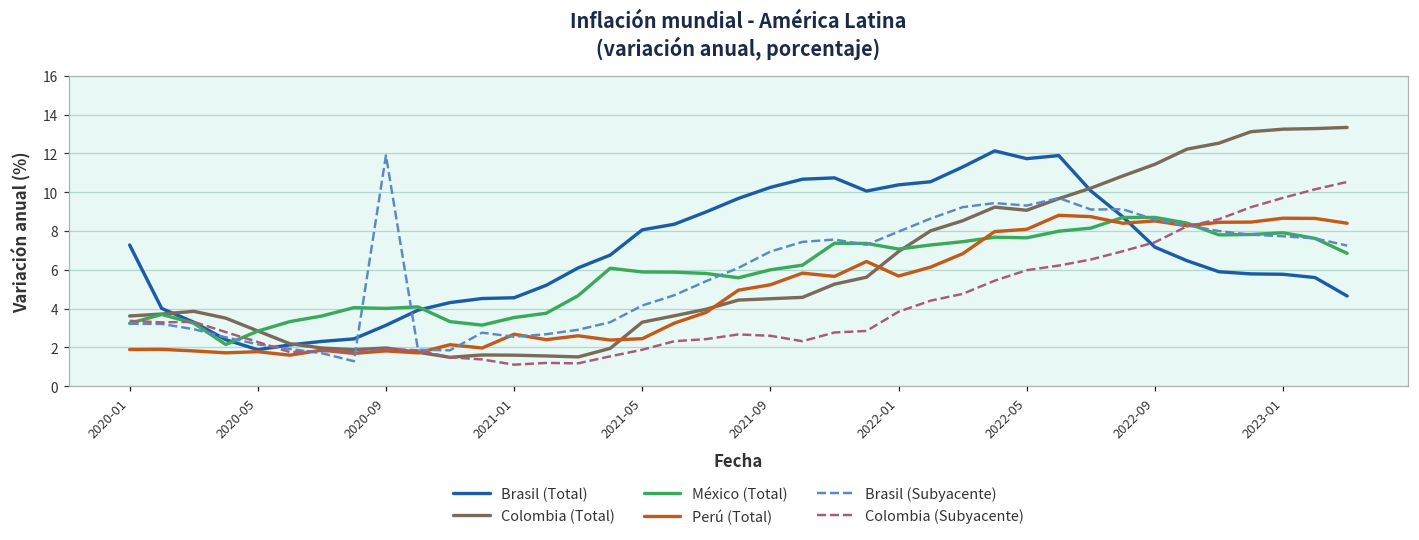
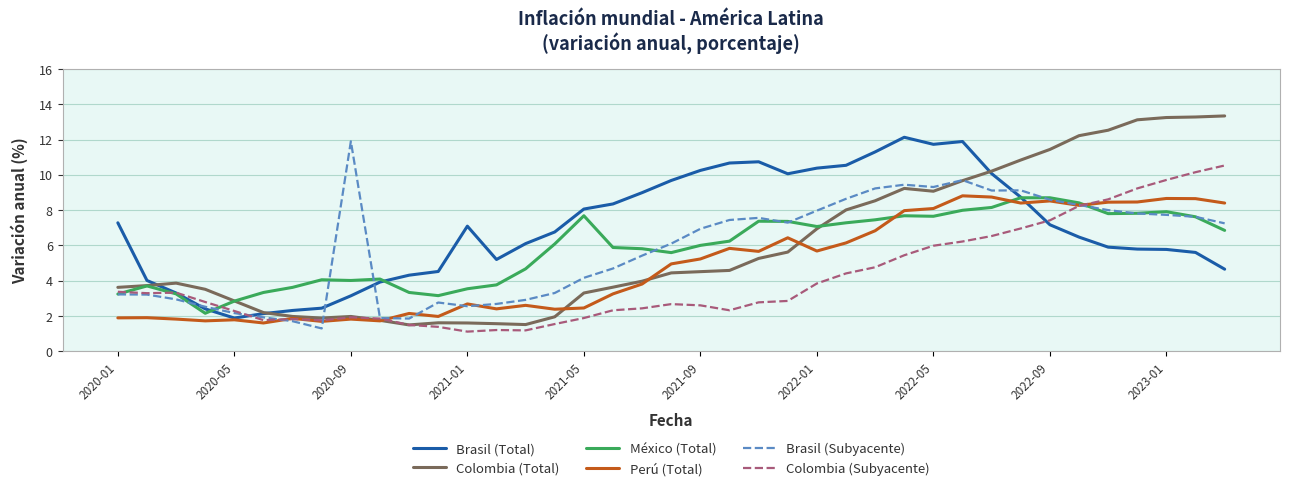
Brasil (Total), 2021-01: 4.6 -> 7.1
México (Total), 2021-05: 5.9 -> 7.7
